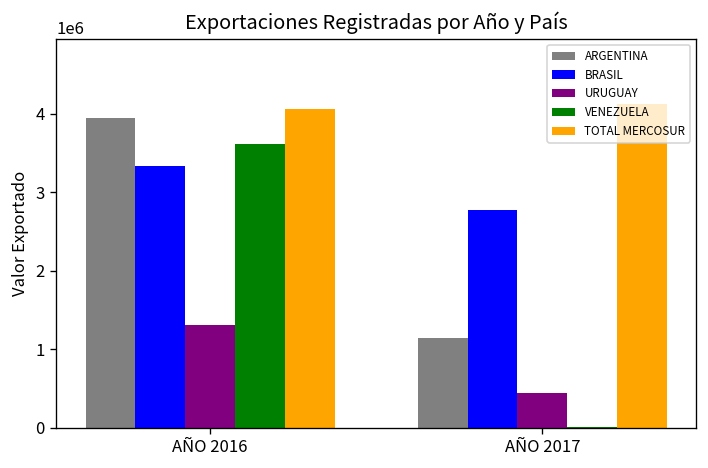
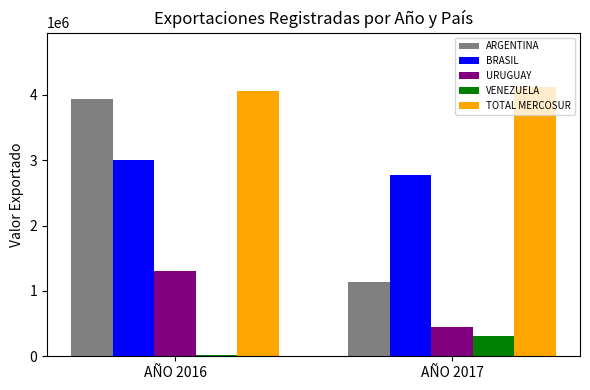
BRASIL, AÑO 2016: 3300000 -> 3000000
VENEZUELA, AÑO 2016: 3600000 -> 0
VENEZUELA, AÑO 2017: 0 -> 300000
